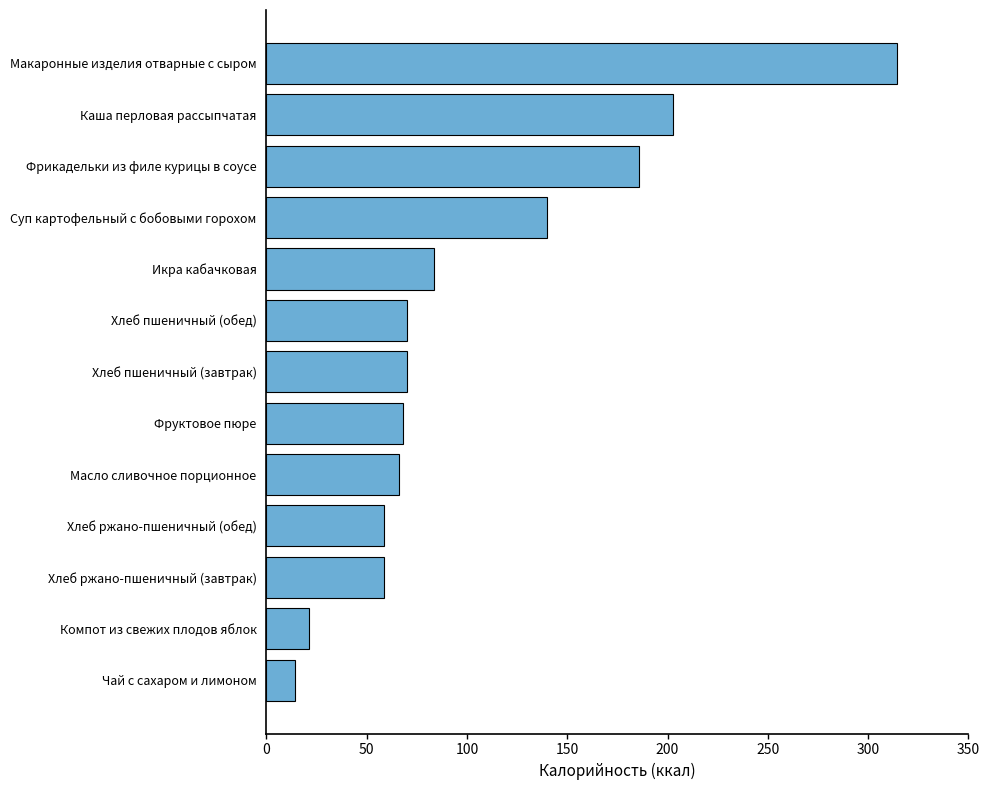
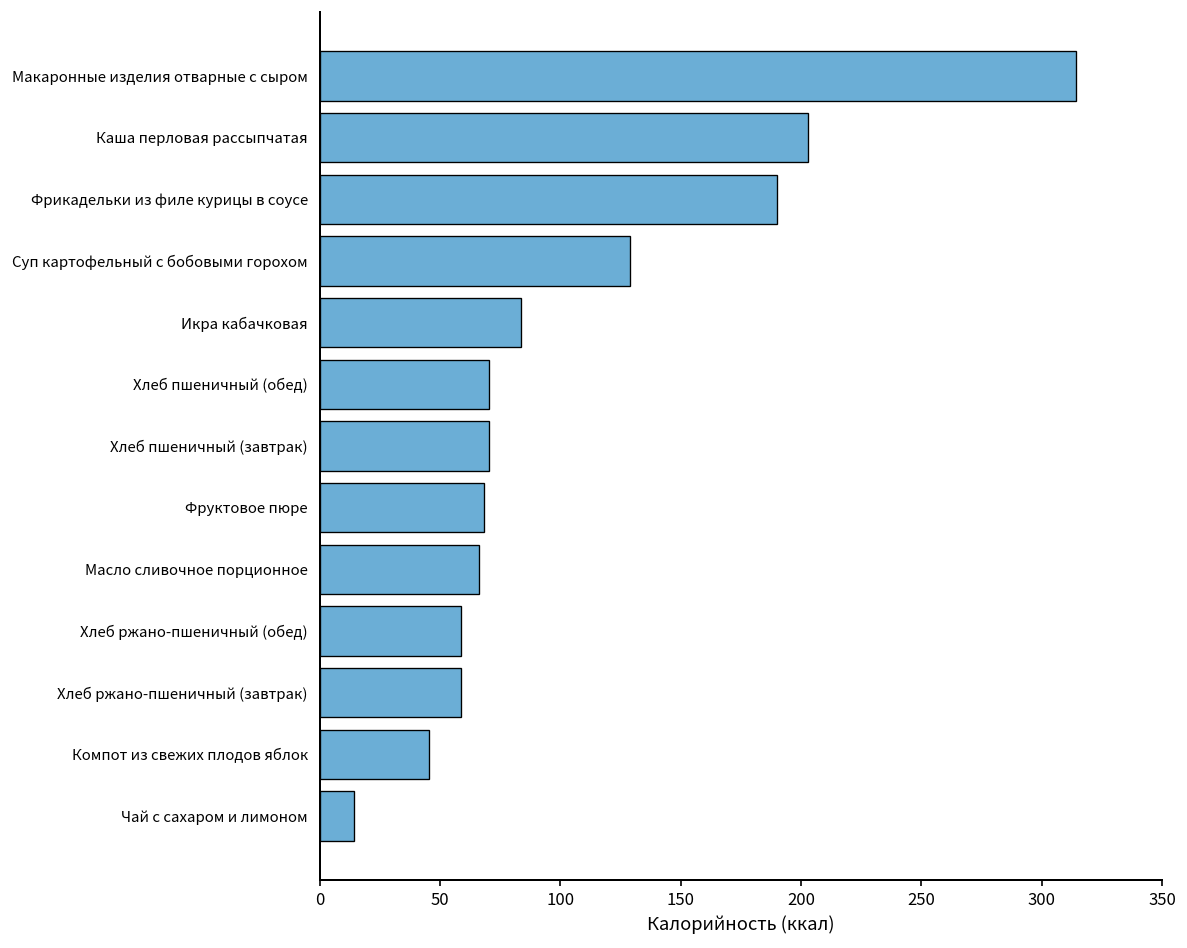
Фрикадельки из филе курицы в соусе: 186 -> 190
Суп картофельный с бобовыми горохом: 140 -> 129
Компот из свежих плодов яблок: 21 -> 45
